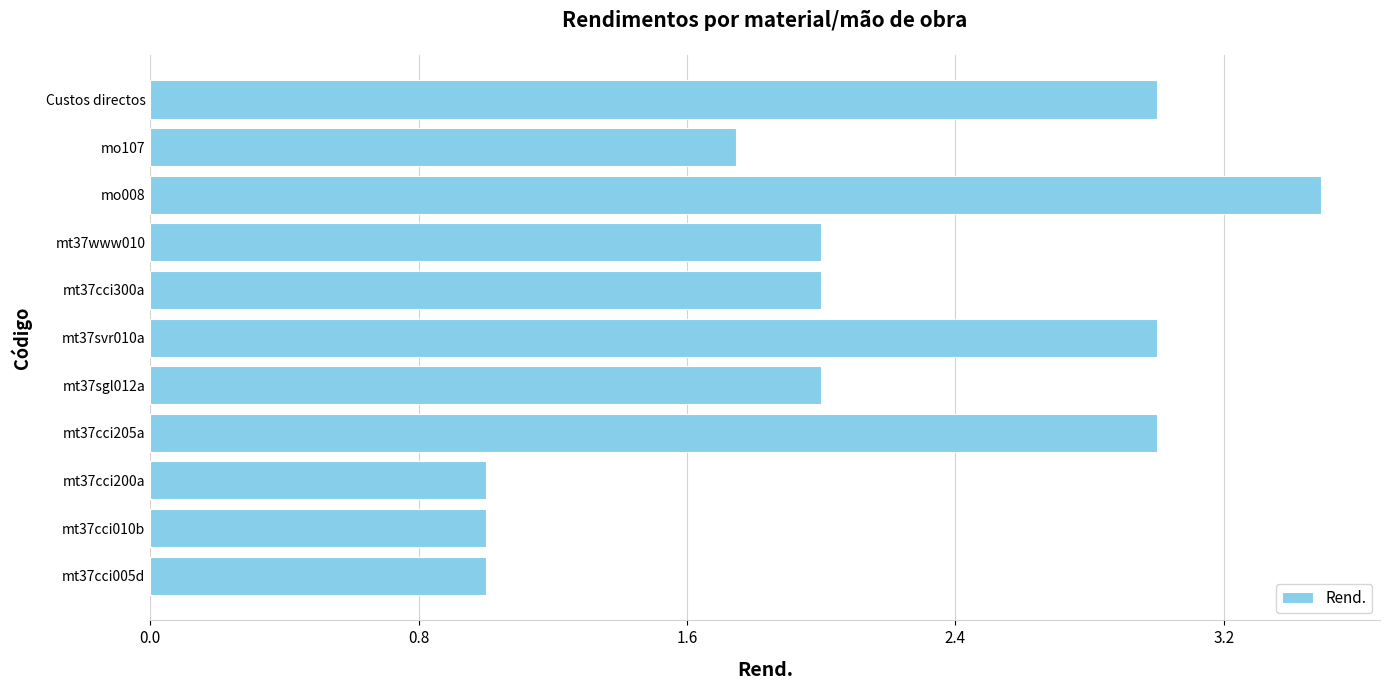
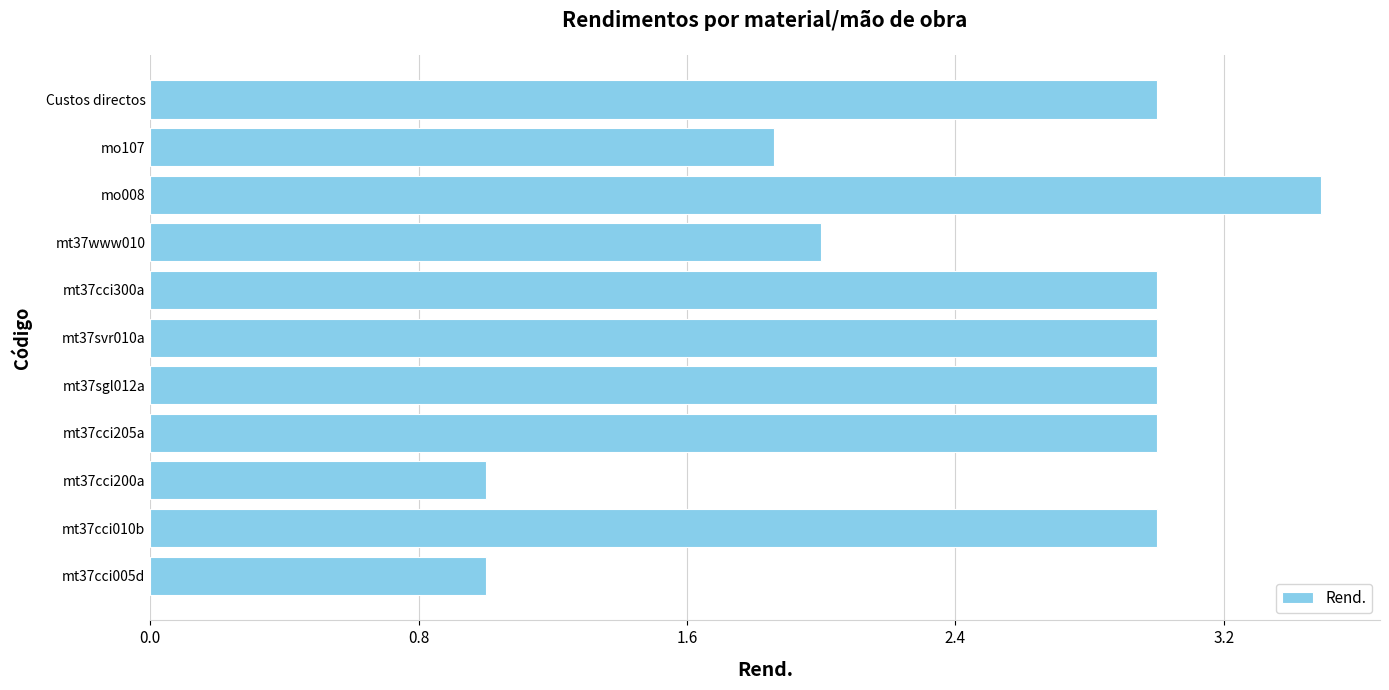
mo107: 1.75 -> 1.86
mt37cci300a: 2 -> 3
mt37sgl012a: 2 -> 3
mt37cci010b: 1 -> 3
